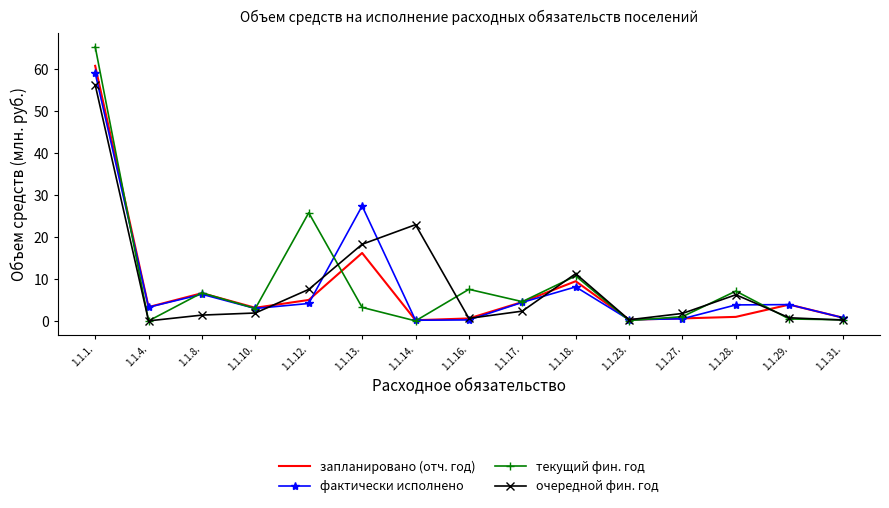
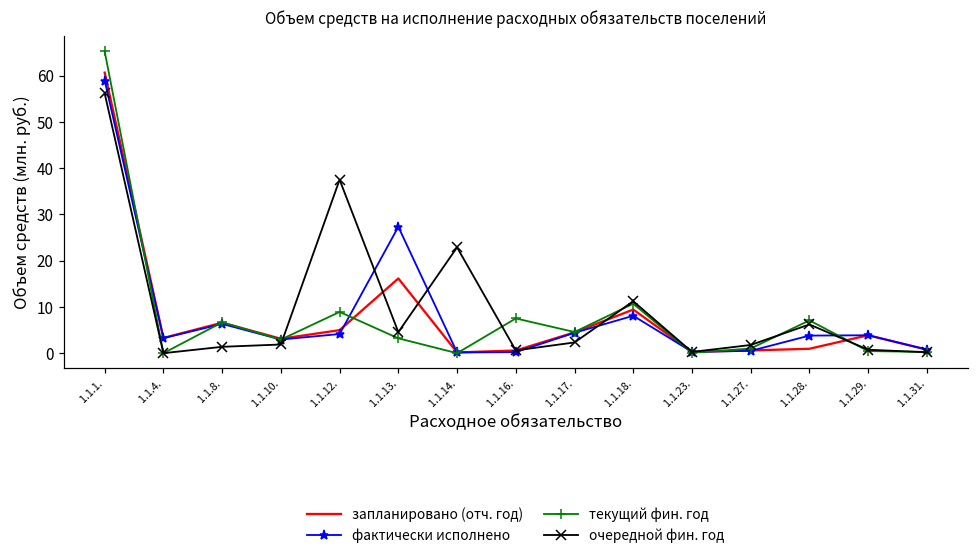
текущий фин. год, 1.1.12.: 26 -> 9
очередной фин. год, 1.1.12.: 7 -> 38
очередной фин. год, 1.1.13.: 18 -> 5
